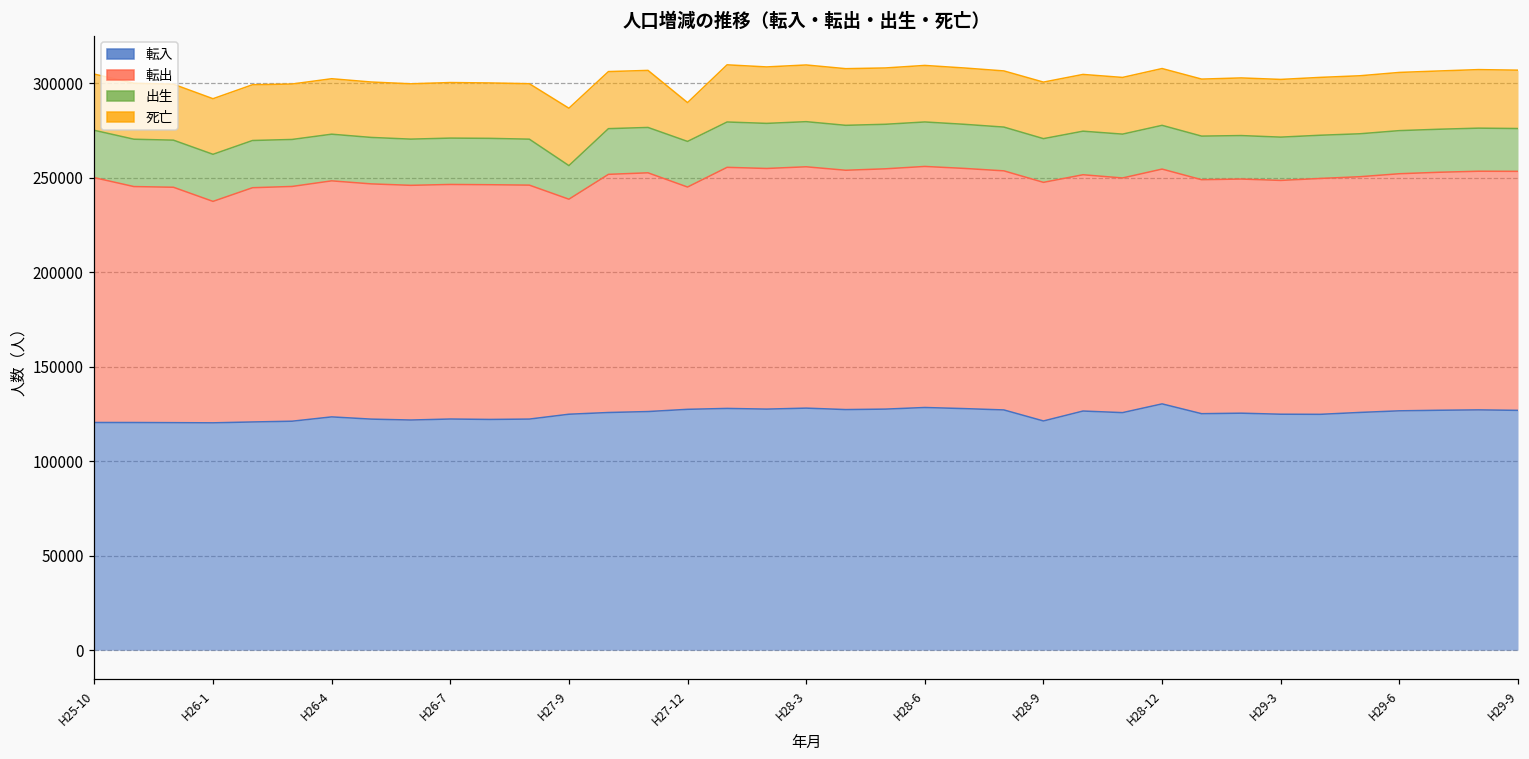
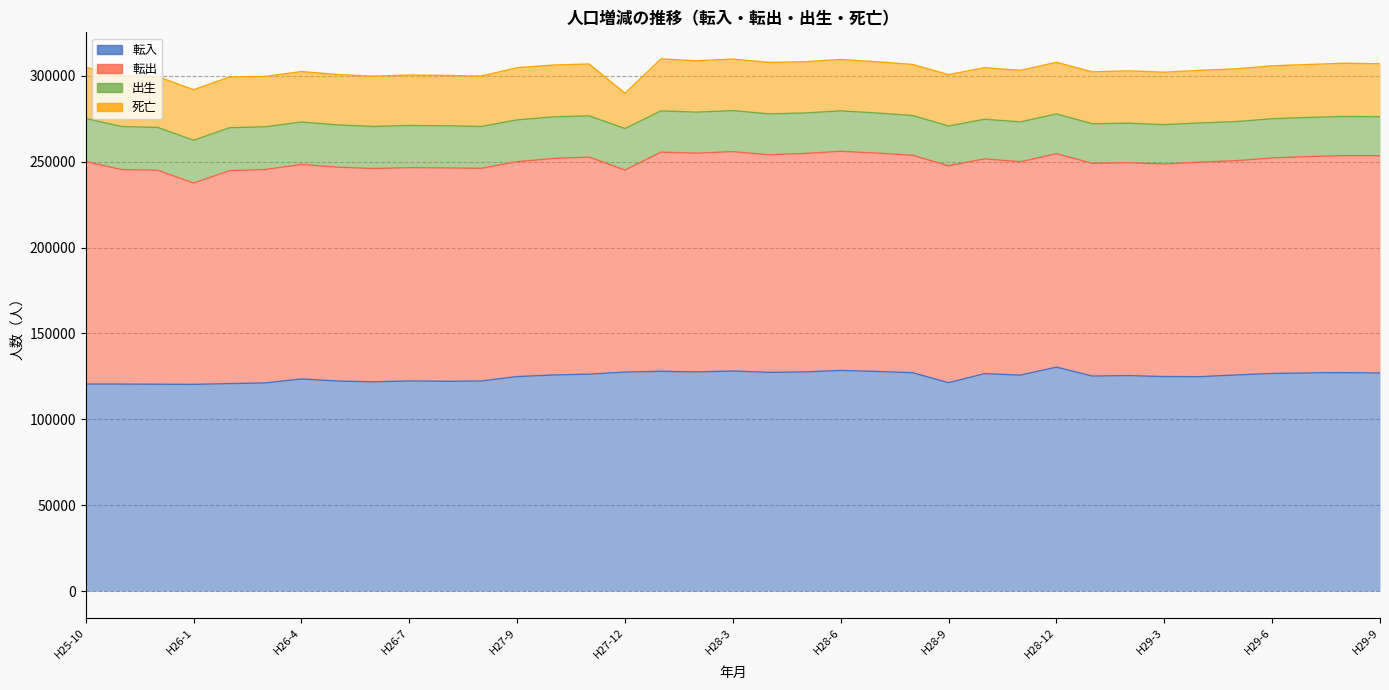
転出, H27-9: 114000 -> 125000
出生, H27-9: 18000 -> 24000
